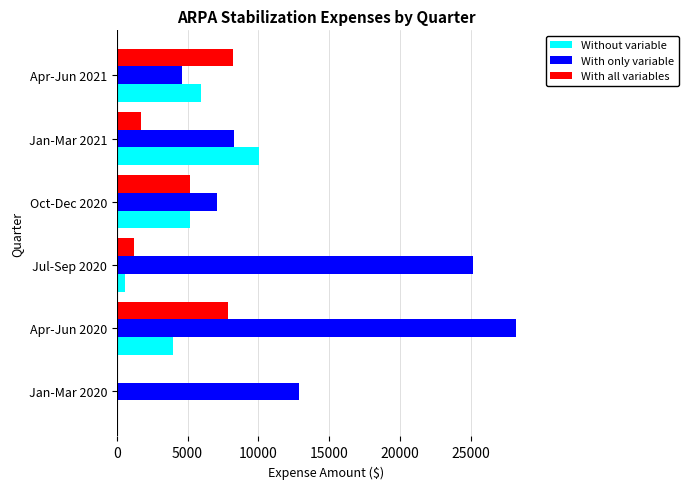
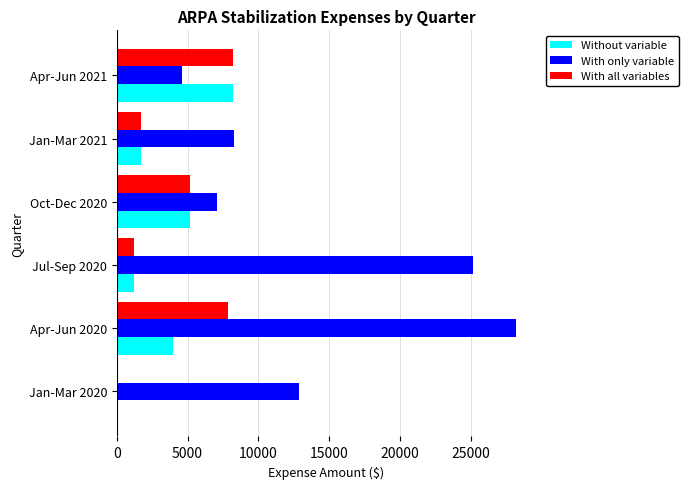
Without variable, Apr-Jun 2021: 5900 -> 8200
Without variable, Jan-Mar 2021: 10100 -> 1700
Without variable, Jul-Sep 2020: 600 -> 1200
